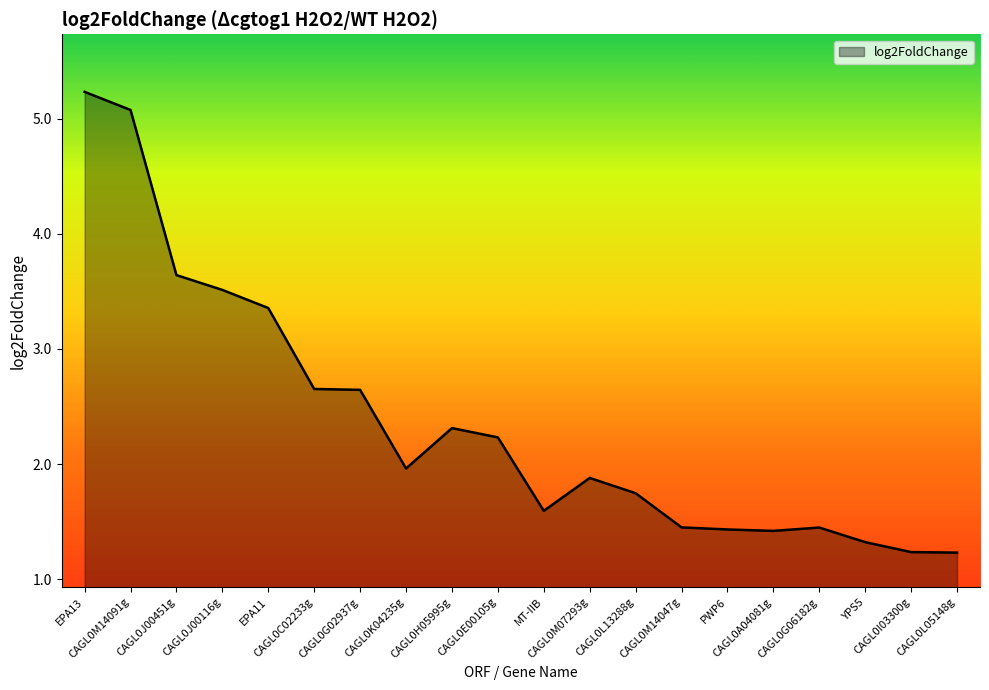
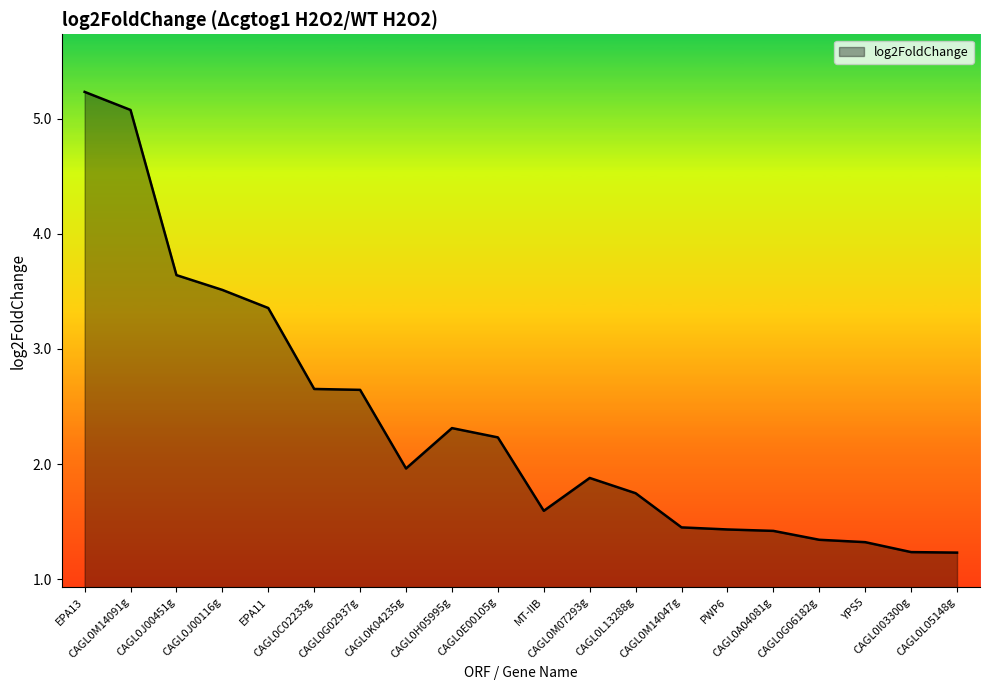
CAGL0G06182g: 1.45 -> 1.34
